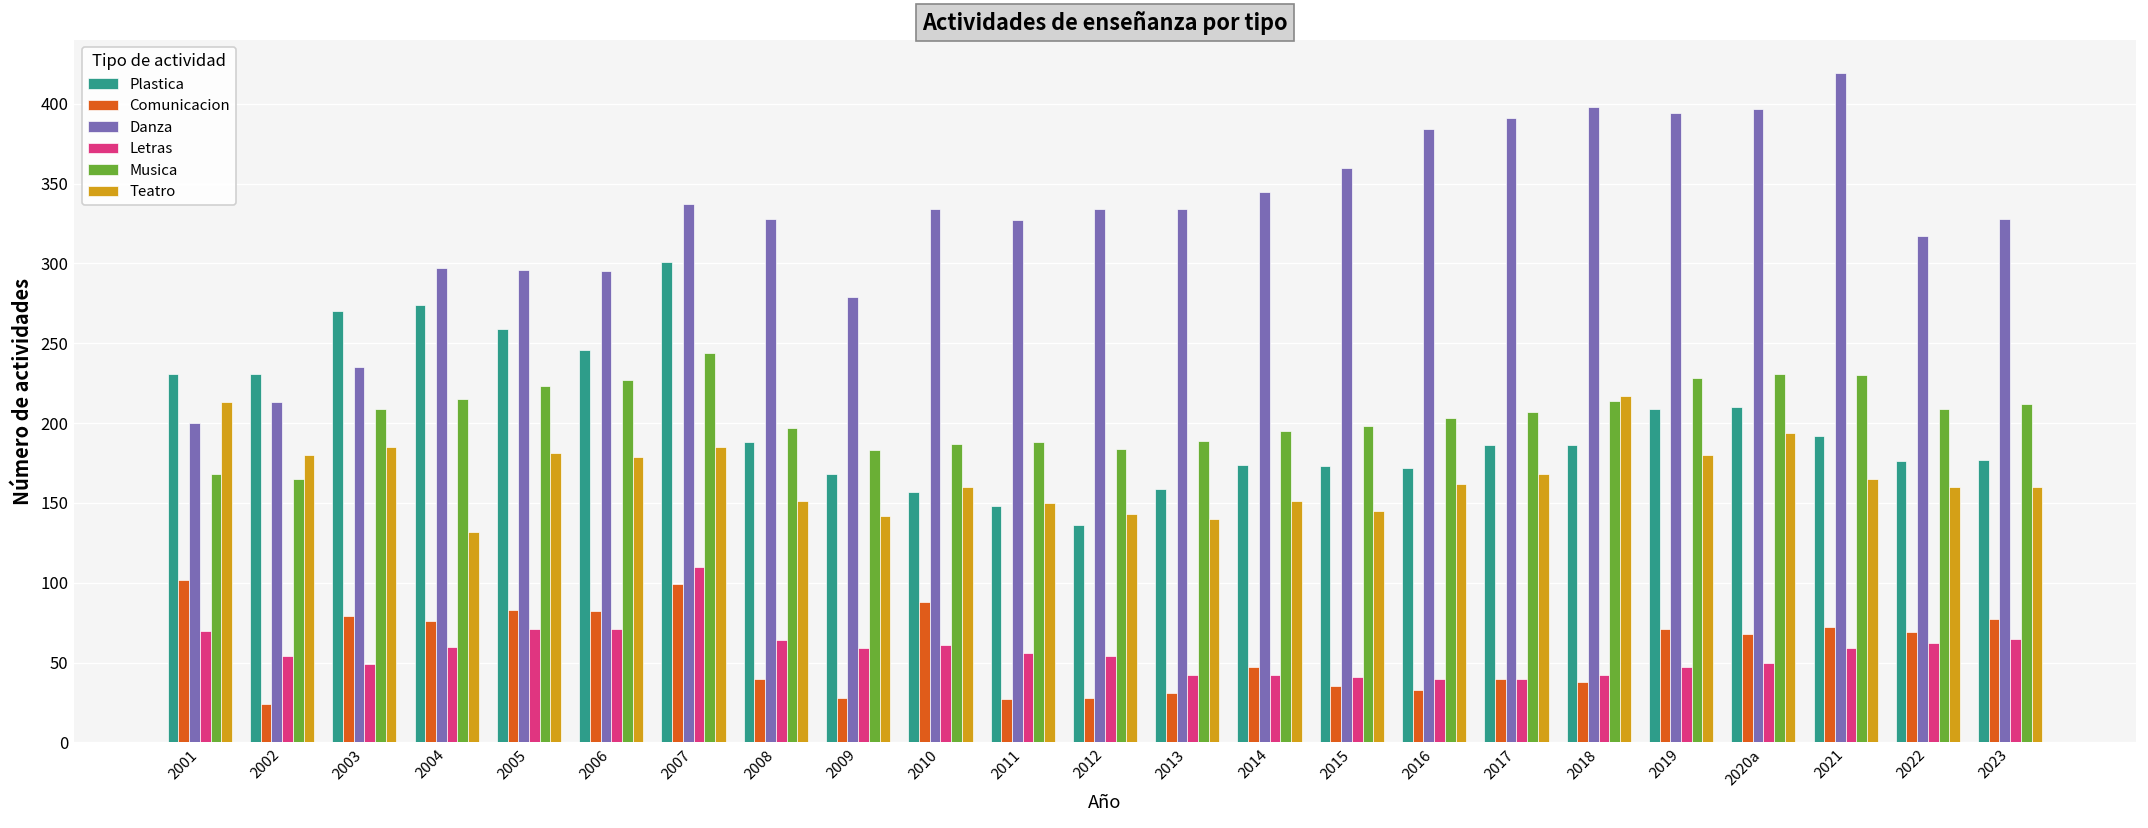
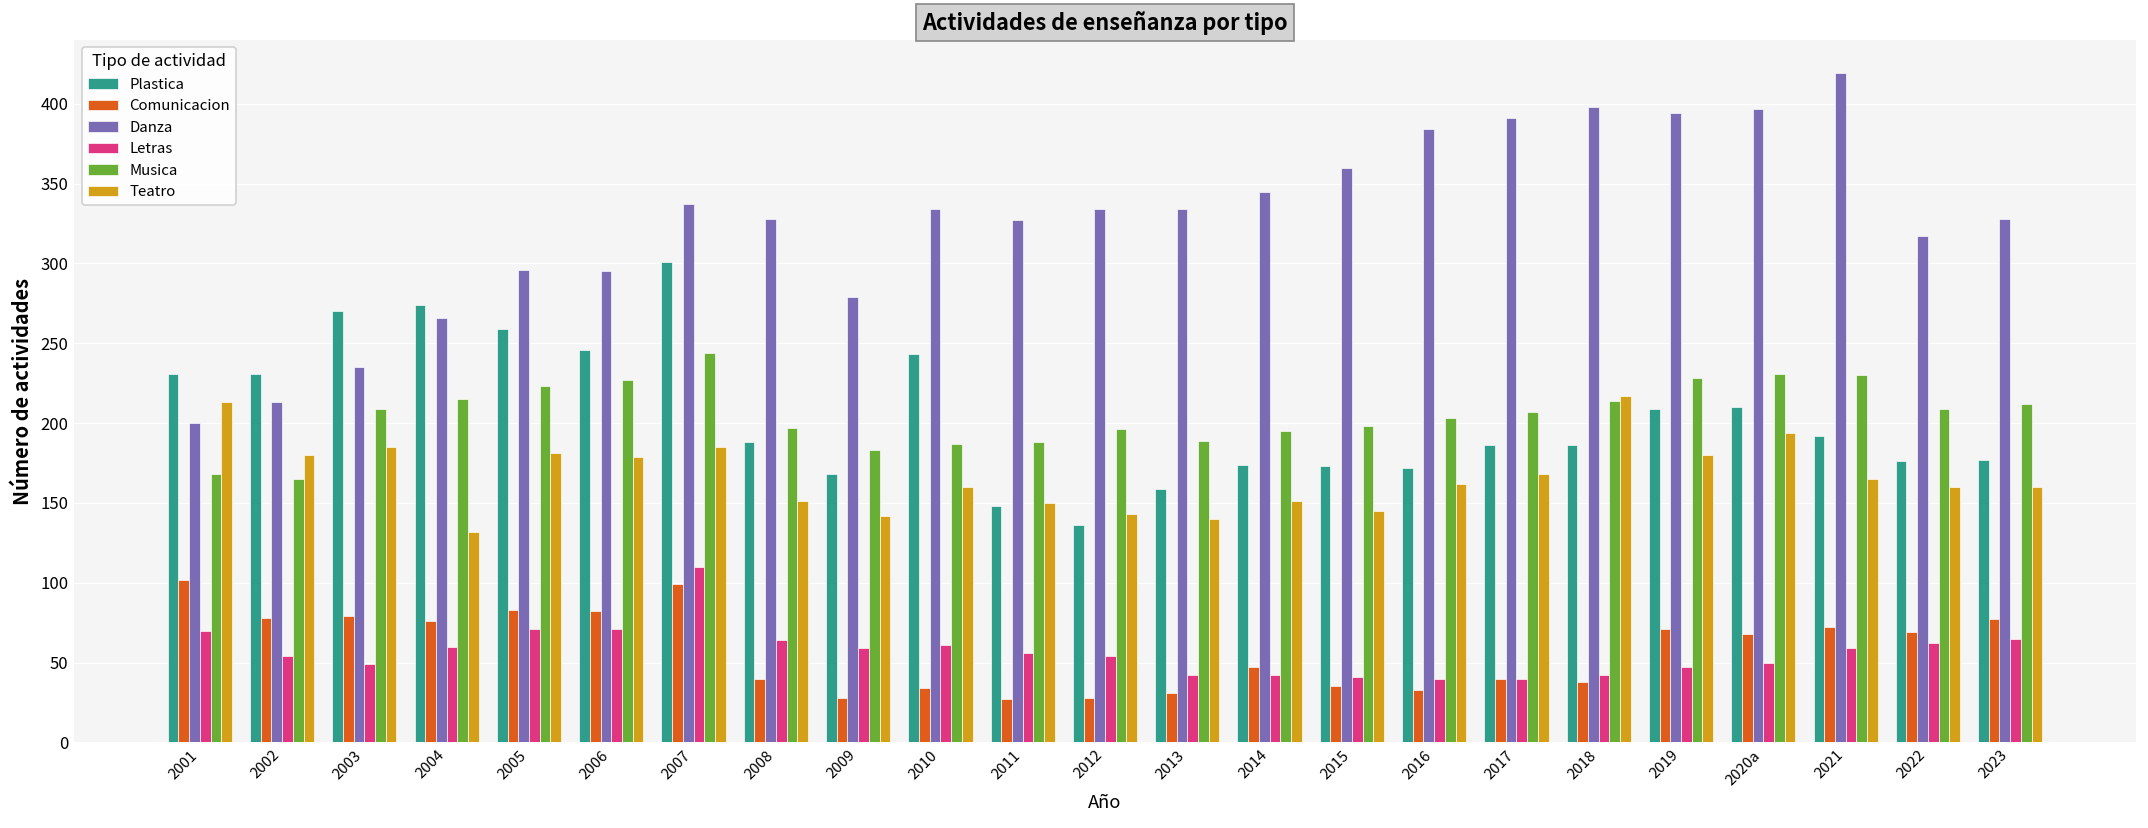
Comunicacion, 2002: 24 -> 78
Danza, 2004: 297 -> 266
Plastica, 2010: 157 -> 243
Comunicacion, 2010: 88 -> 34
Musica, 2012: 184 -> 196
